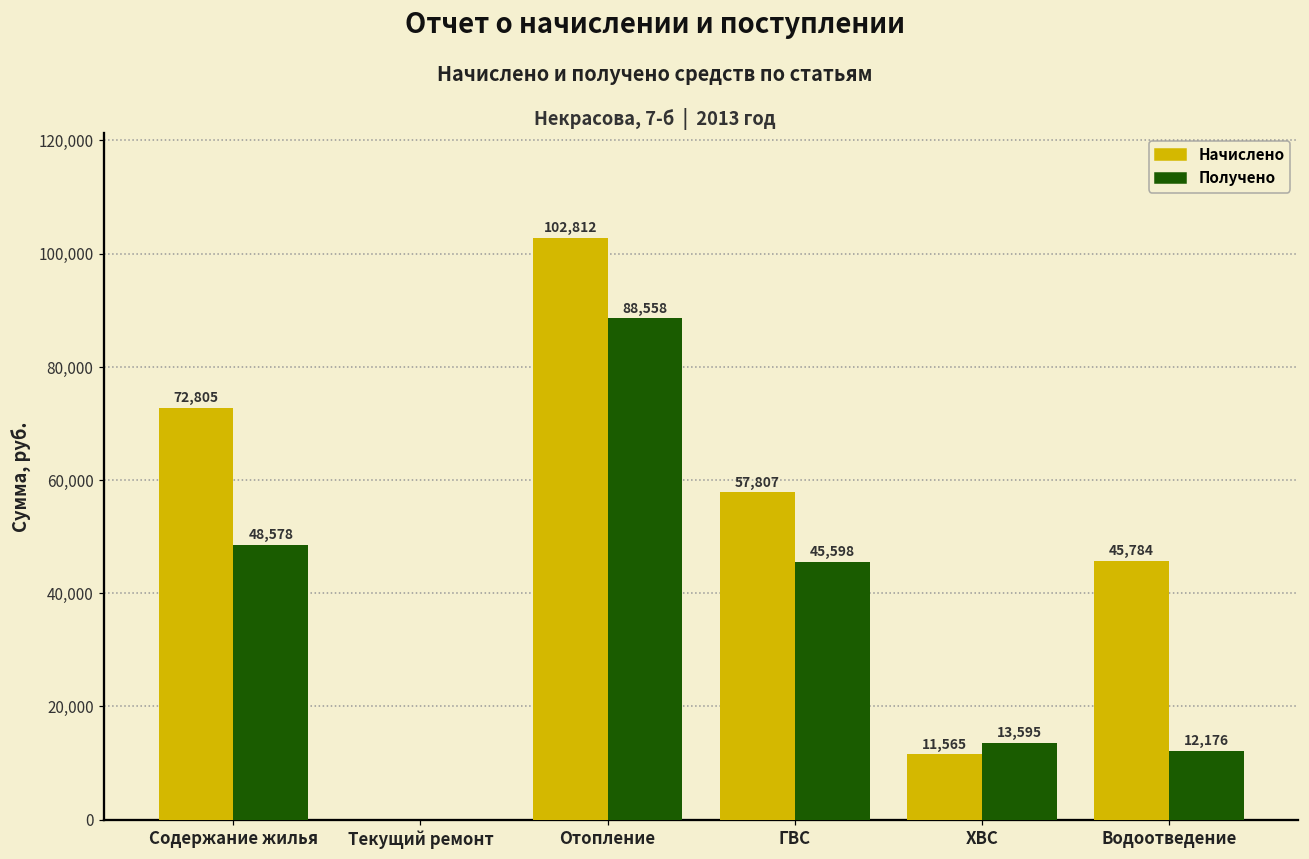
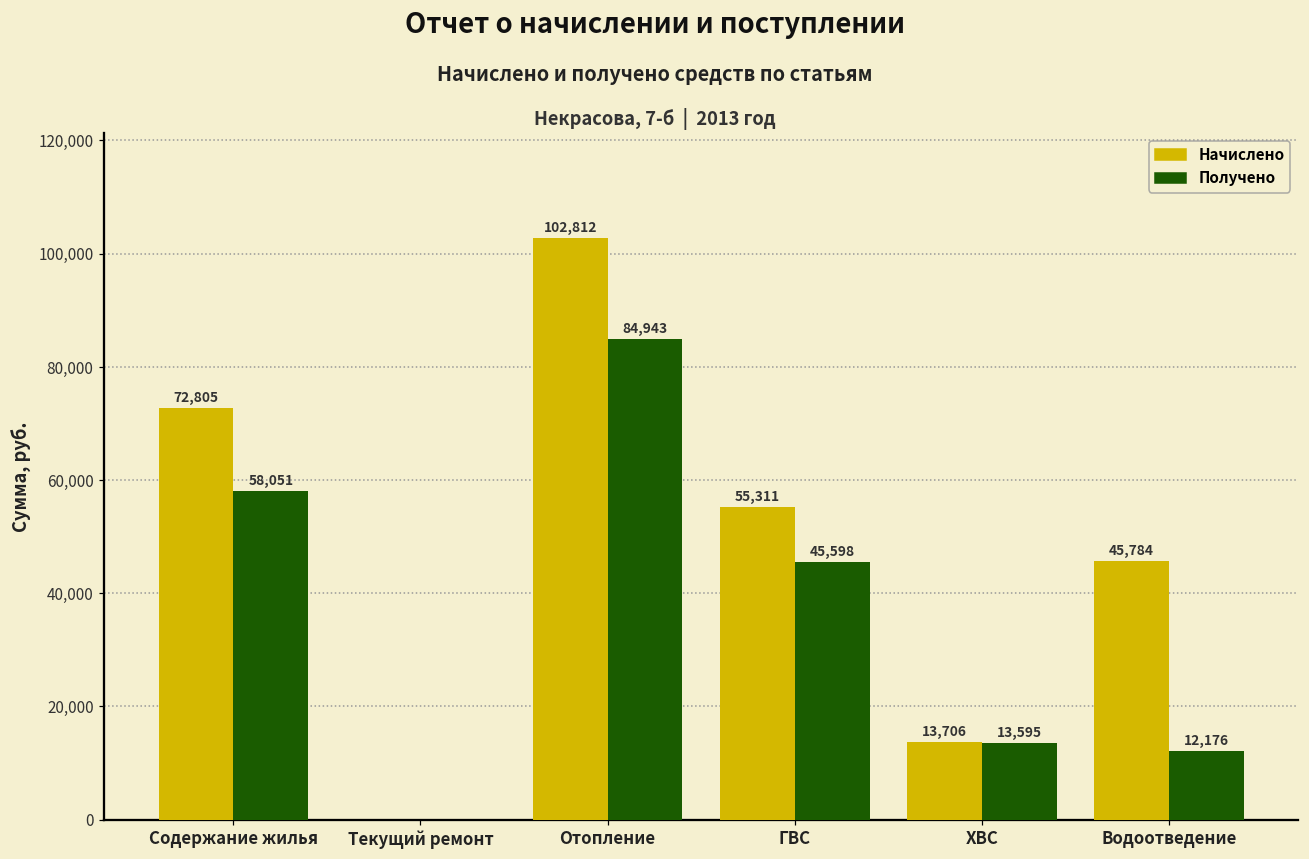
Получено, Содержание жилья: 48,578 -> 58,051
Получено, Отопление: 88,558 -> 84,943
Начислено, ГВС: 57,807 -> 55,311
Начислено, ХВС: 11,565 -> 13,706
